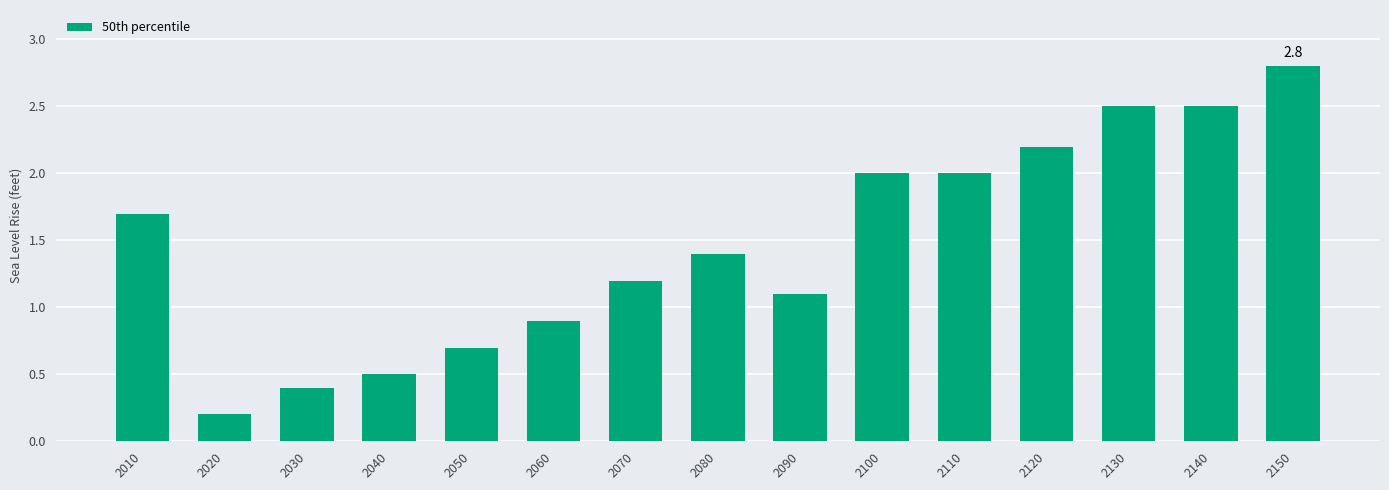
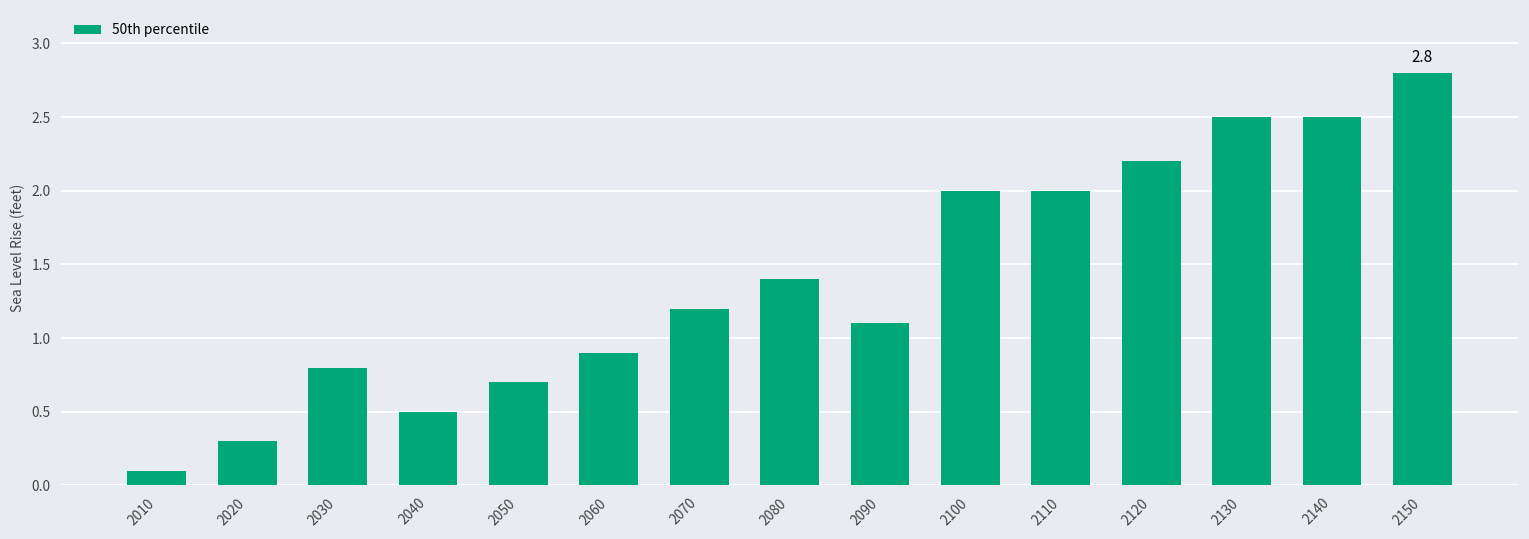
2010: 1.7 -> 0.1
2020: 0.2 -> 0.3
2030: 0.4 -> 0.8
